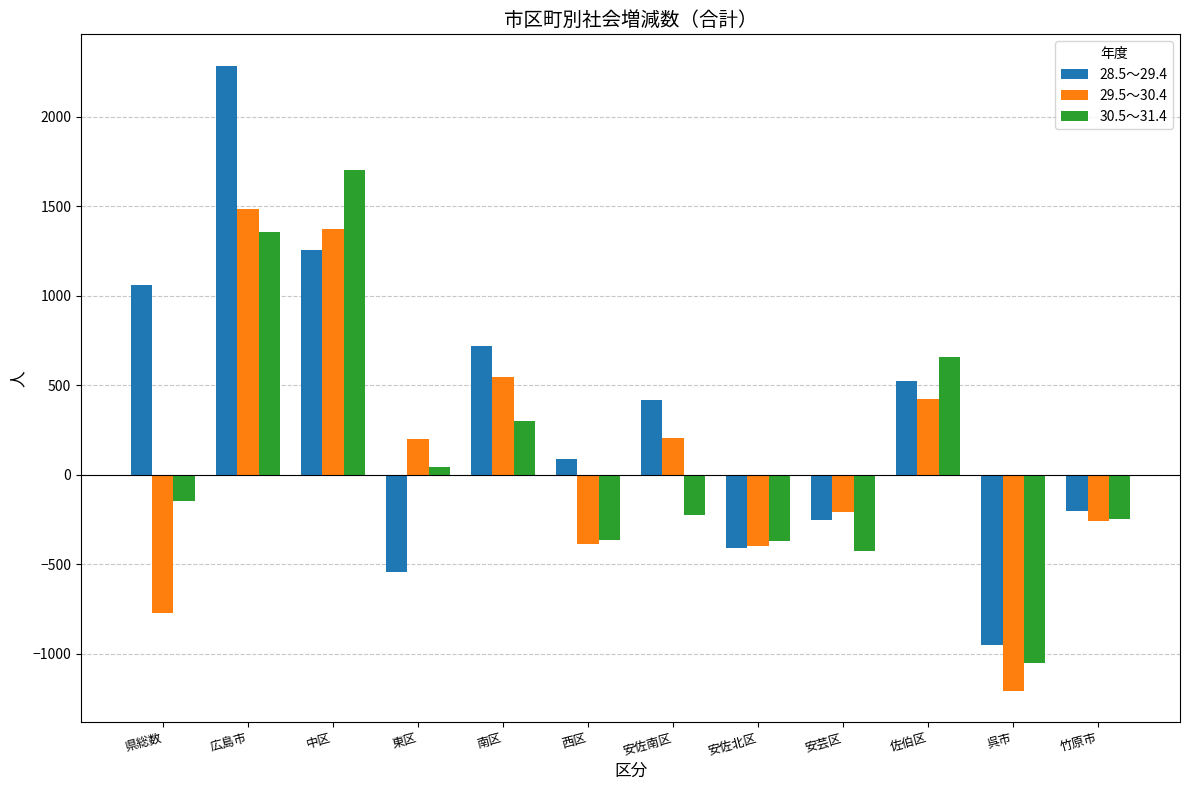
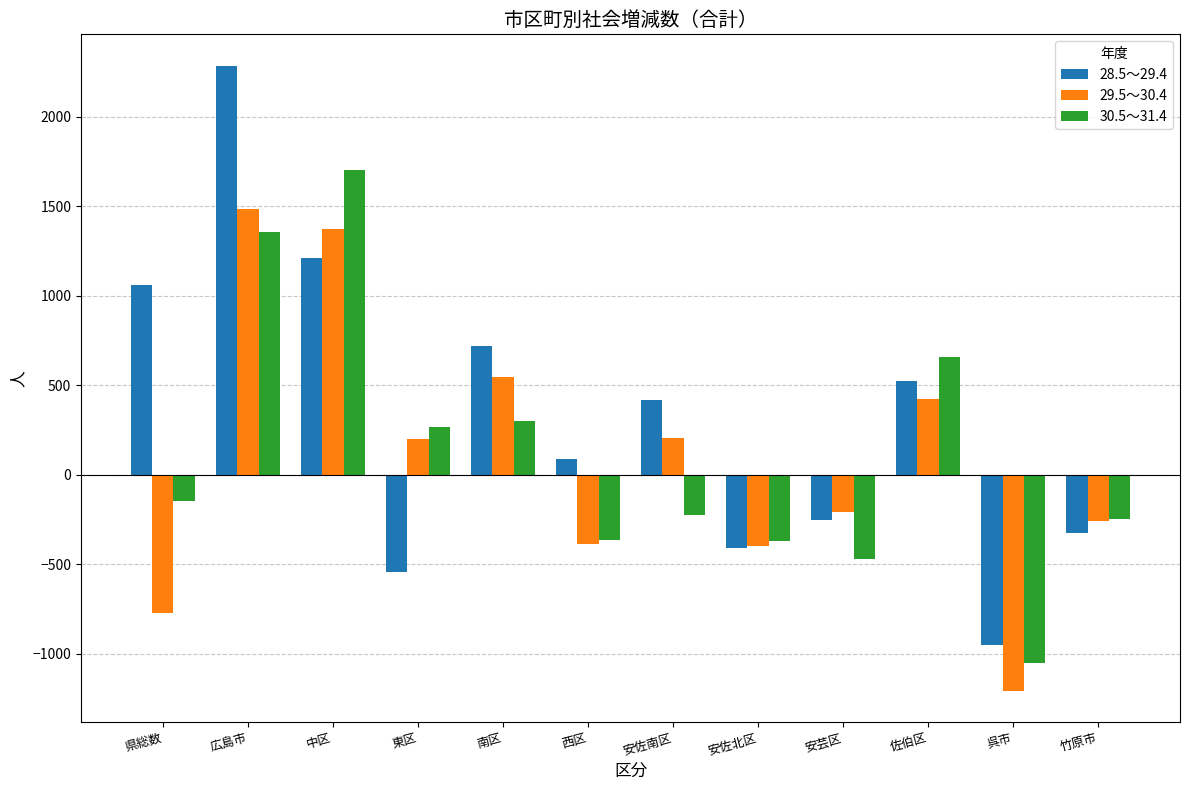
28.5～29.4, 中区: 1260 -> 1210
30.5～31.4, 東区: 50 -> 270
30.5～31.4, 安芸区: -420 -> -470
28.5～29.4, 竹原市: -200 -> -330
